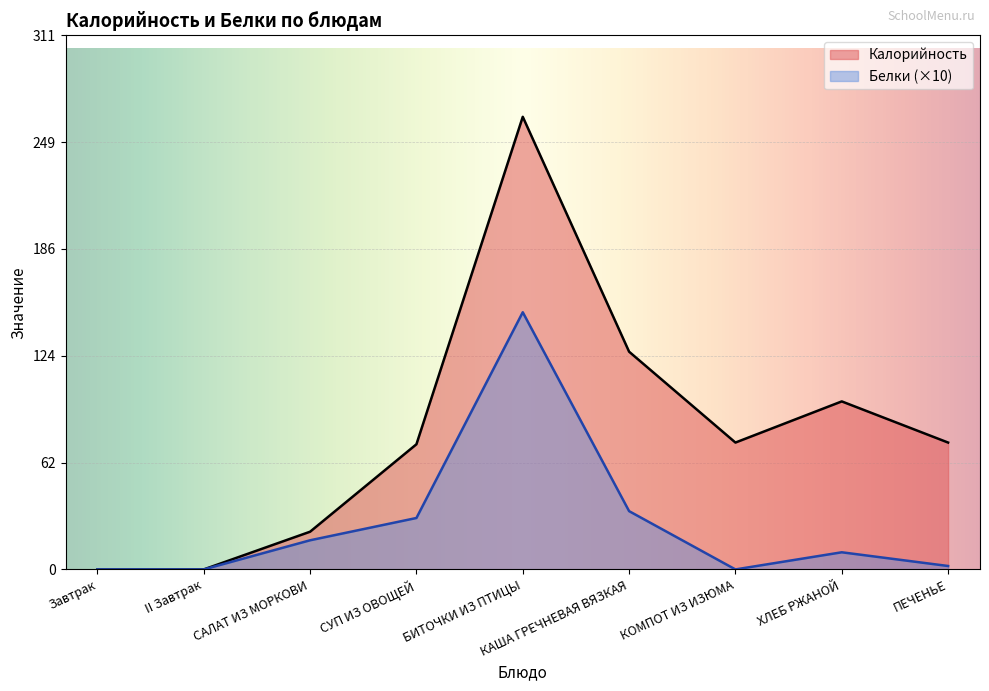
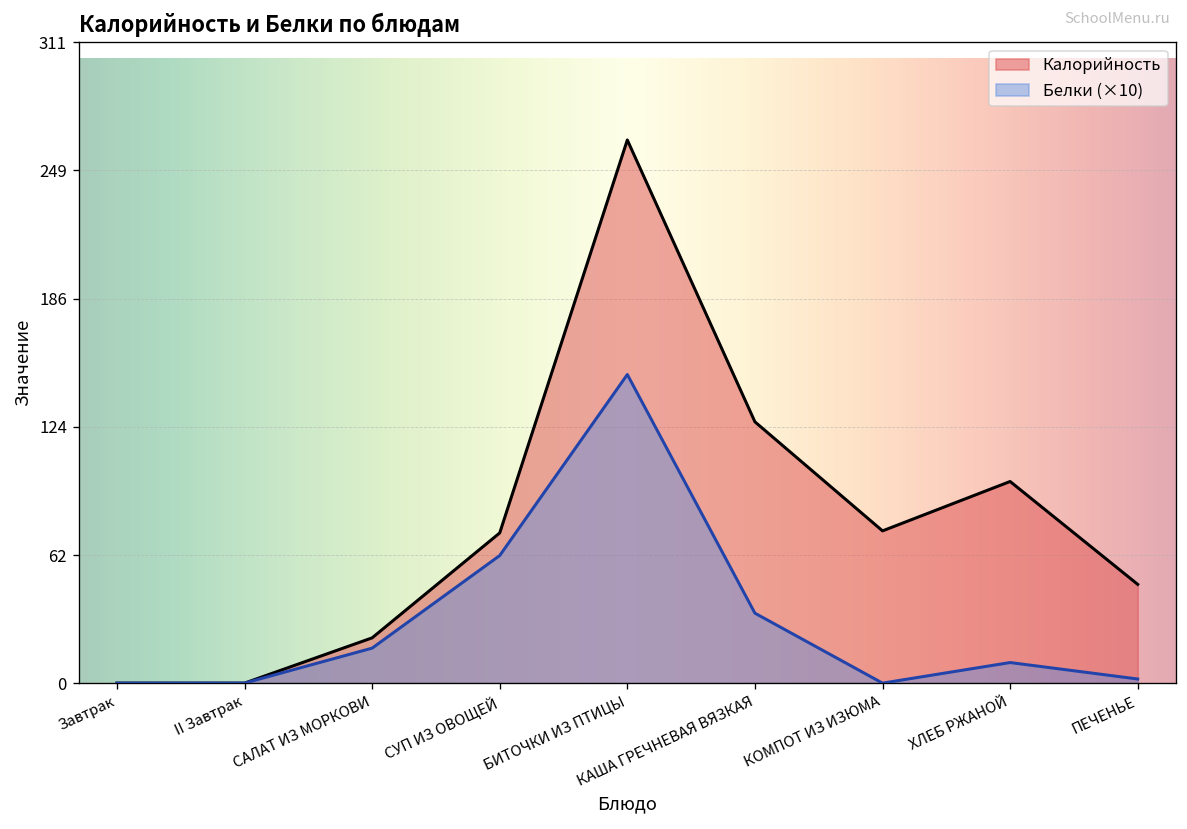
Белки (×10), СУП ИЗ ОВОЩЕЙ: 30 -> 62
Калорийность, ПЕЧЕНЬЕ: 74 -> 48
